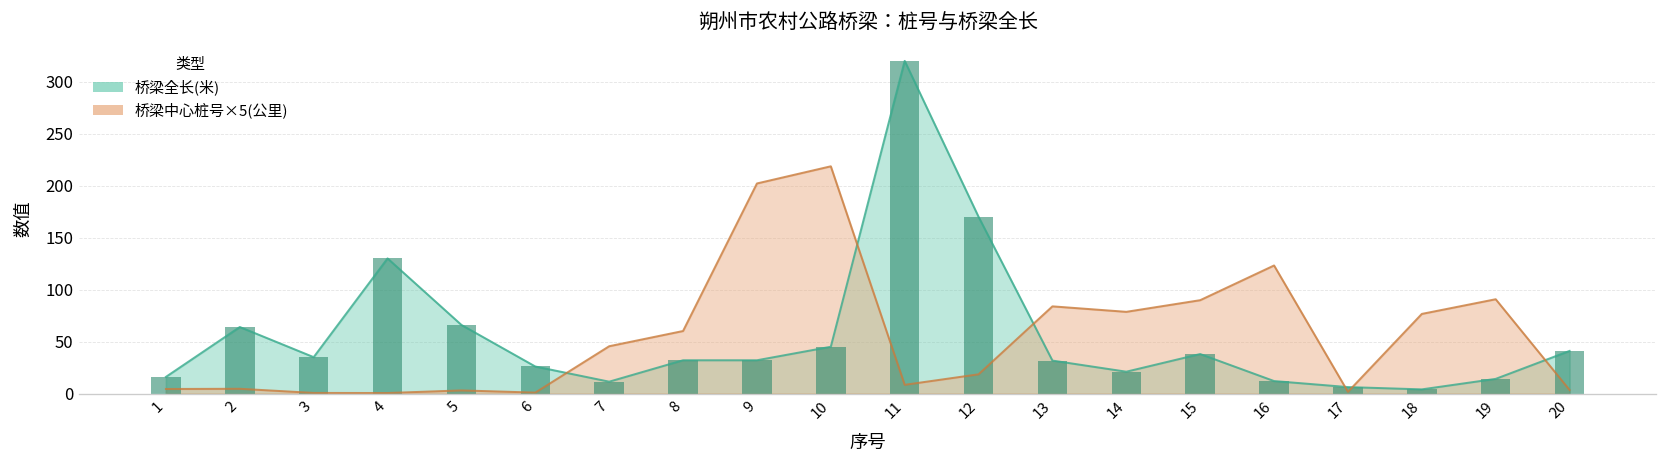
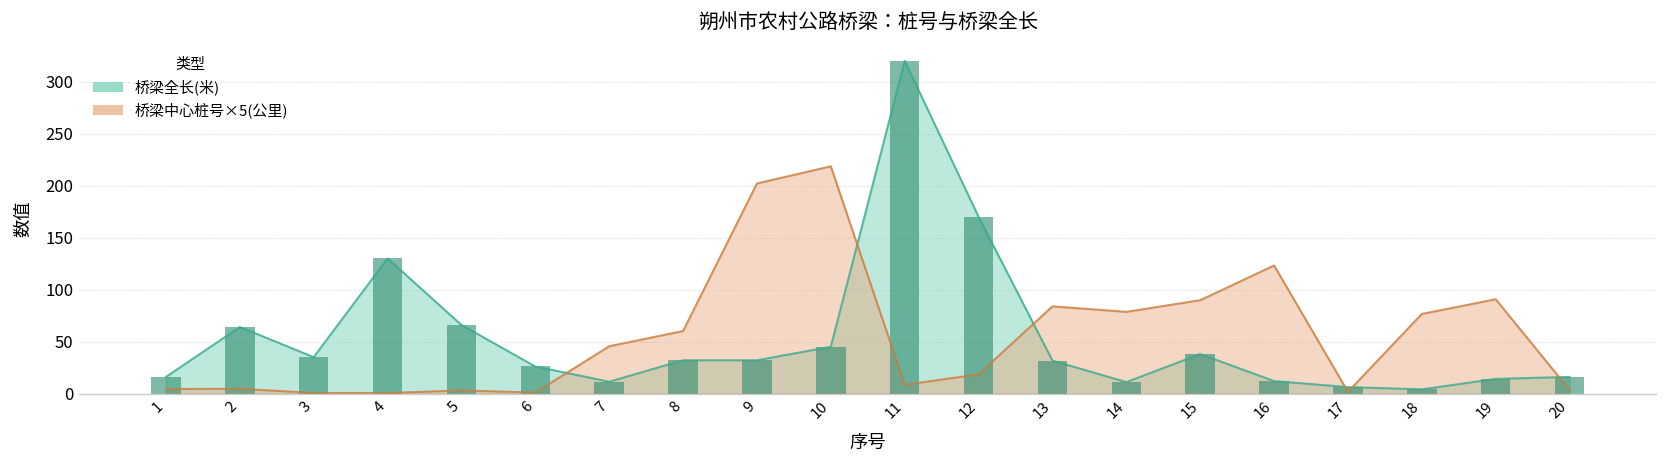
桥梁全长(米), 14: 20 -> 10
桥梁全长(米), 20: 40 -> 20
